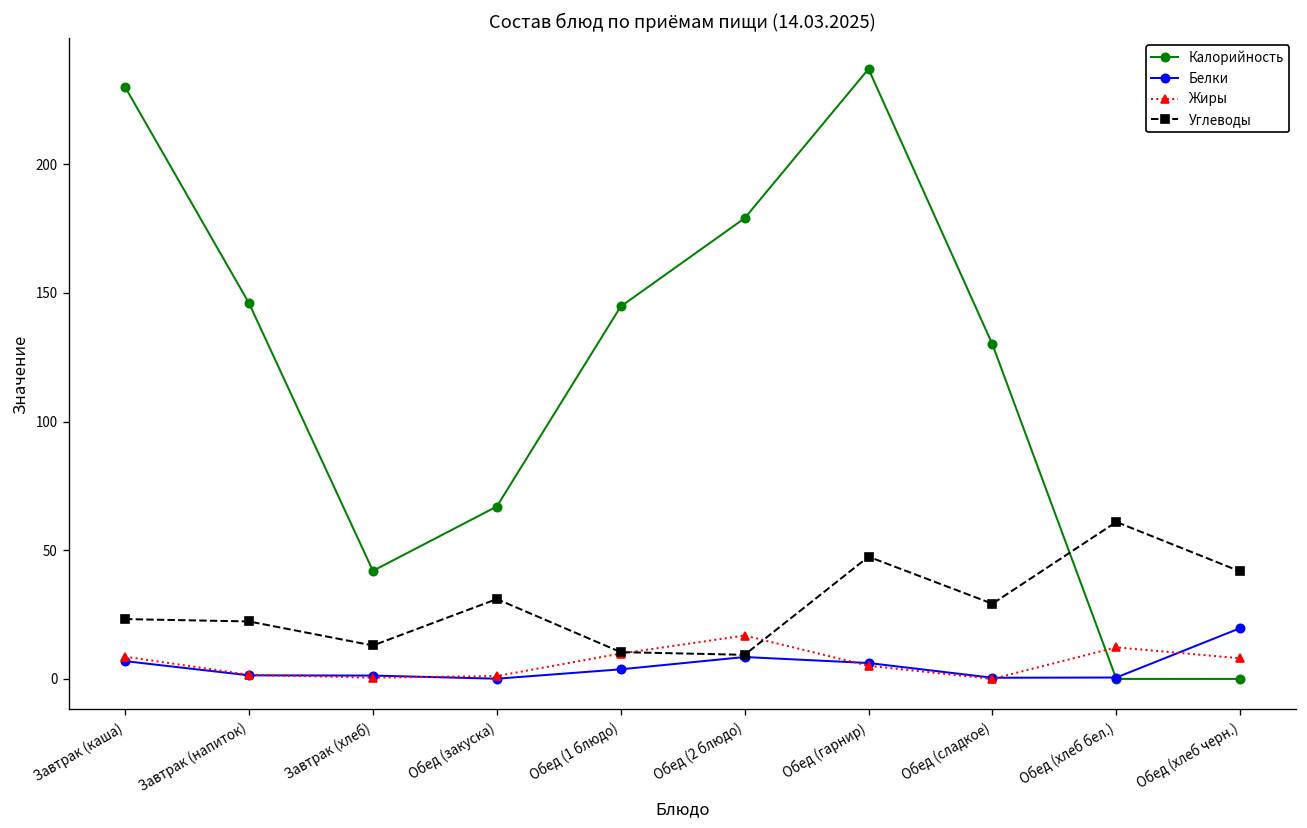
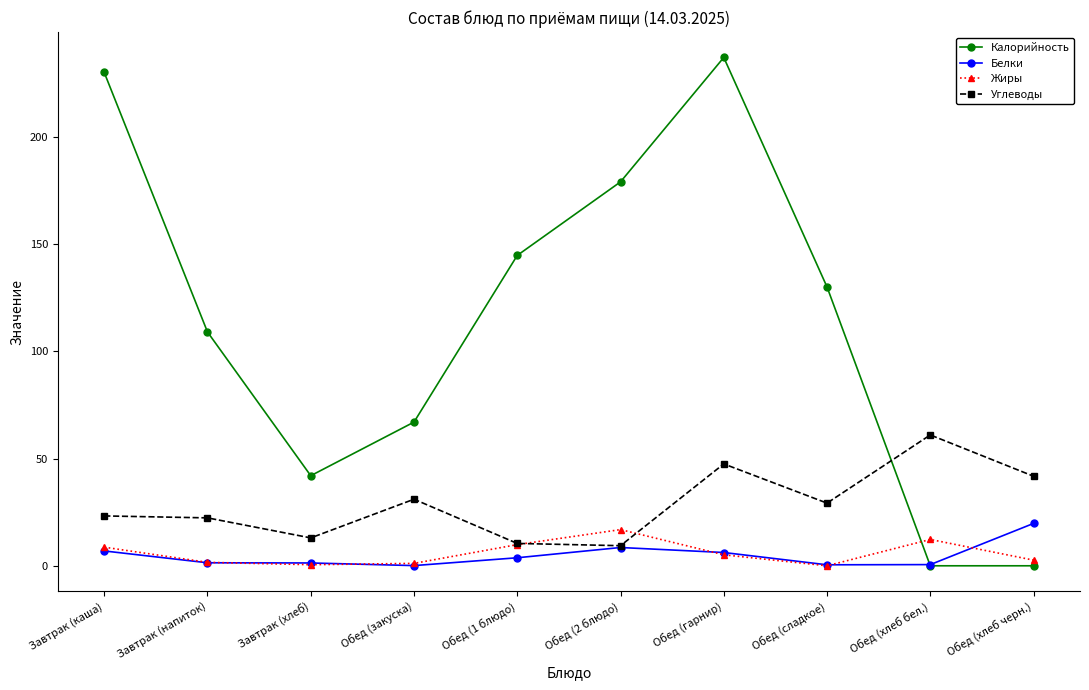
Калорийность, Завтрак (напиток): 146 -> 109
Жиры, Обед (хлеб черн.): 8 -> 3
